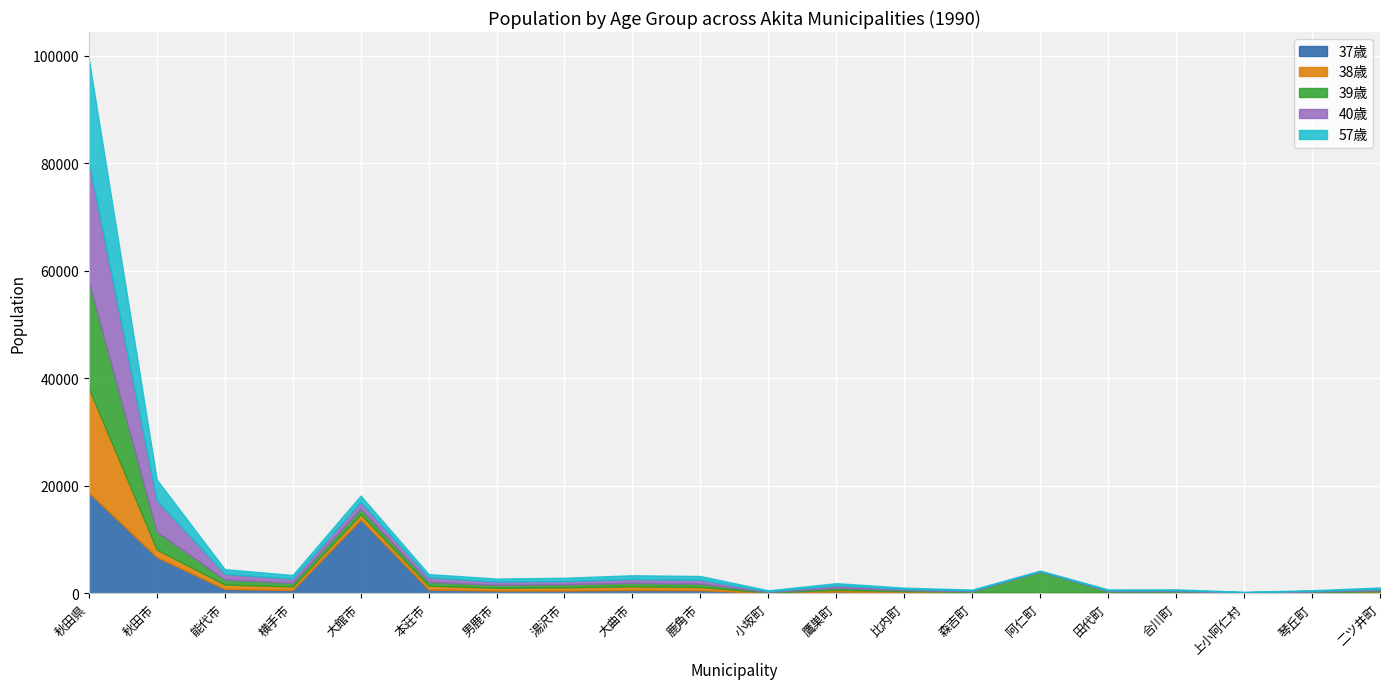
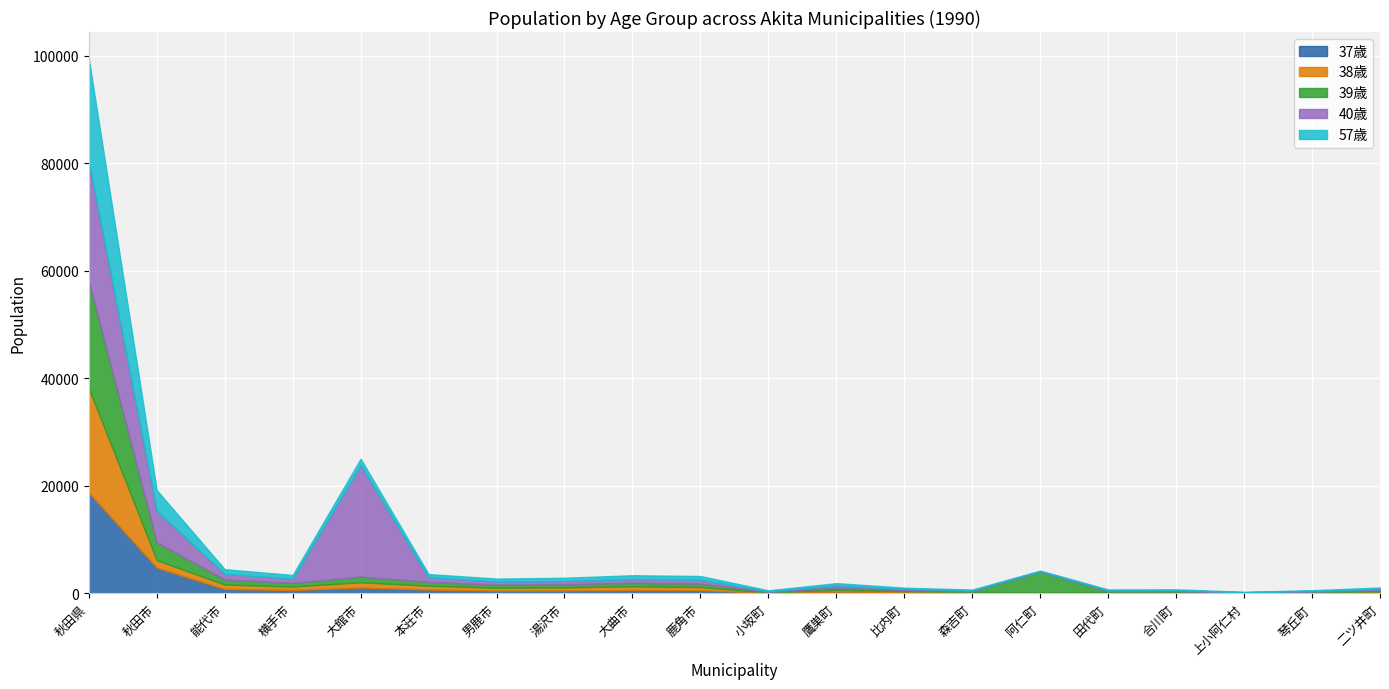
37歳, 秋田市: 7000 -> 5000
37歳, 大館市: 14000 -> 1000
40歳, 大館市: 1000 -> 21000
